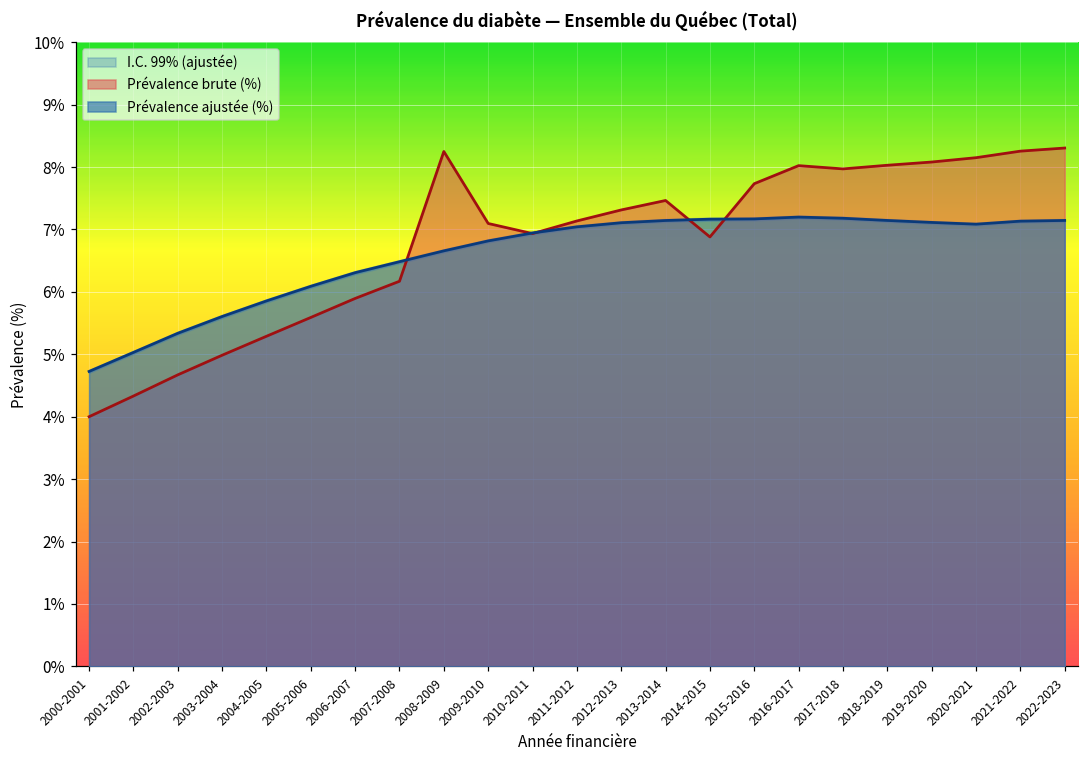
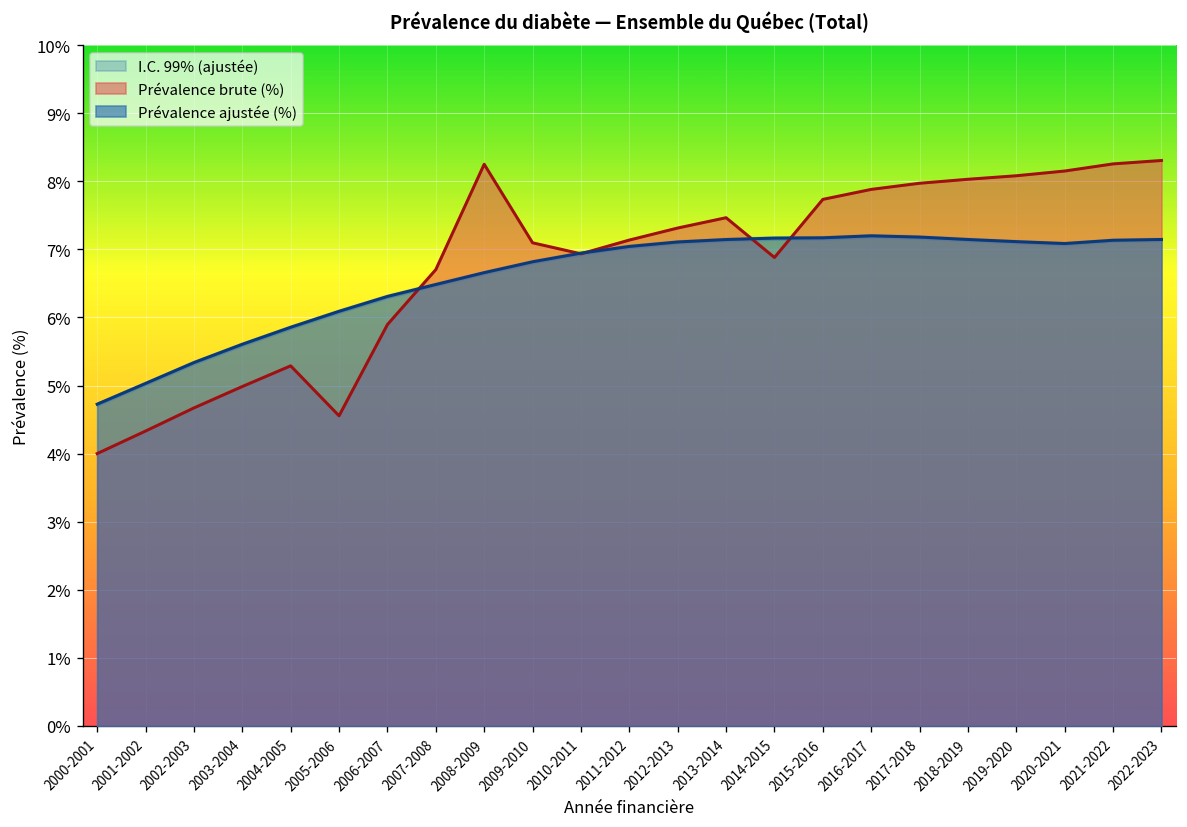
Prévalence brute (%), 2005-2006: 5.6% -> 4.6%
Prévalence brute (%), 2007-2008: 6.2% -> 6.7%
Prévalence brute (%), 2016-2017: 8.0% -> 7.9%
